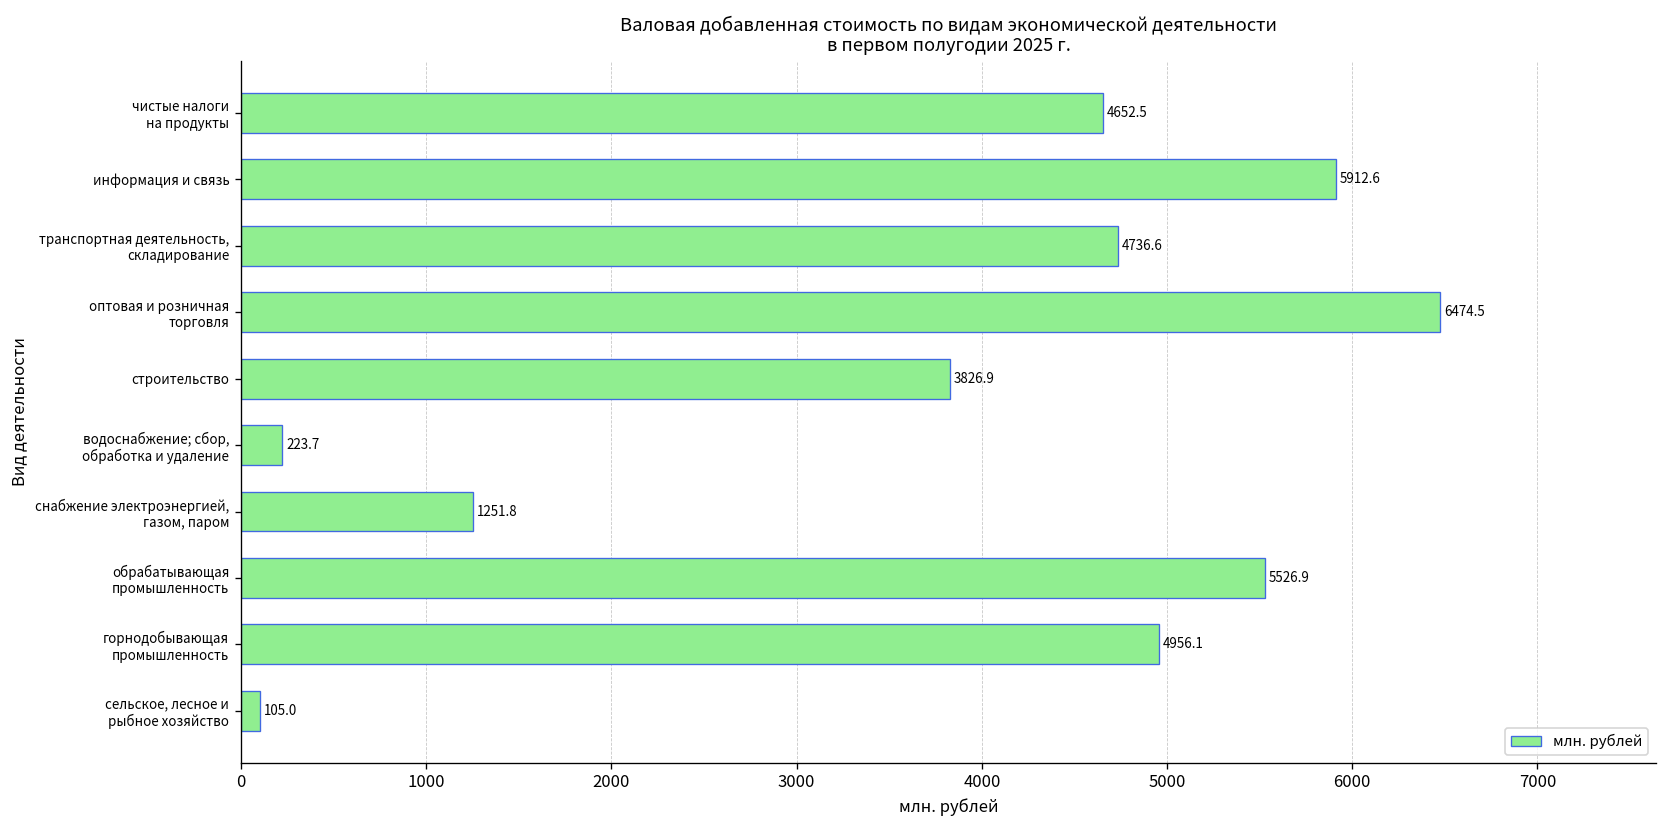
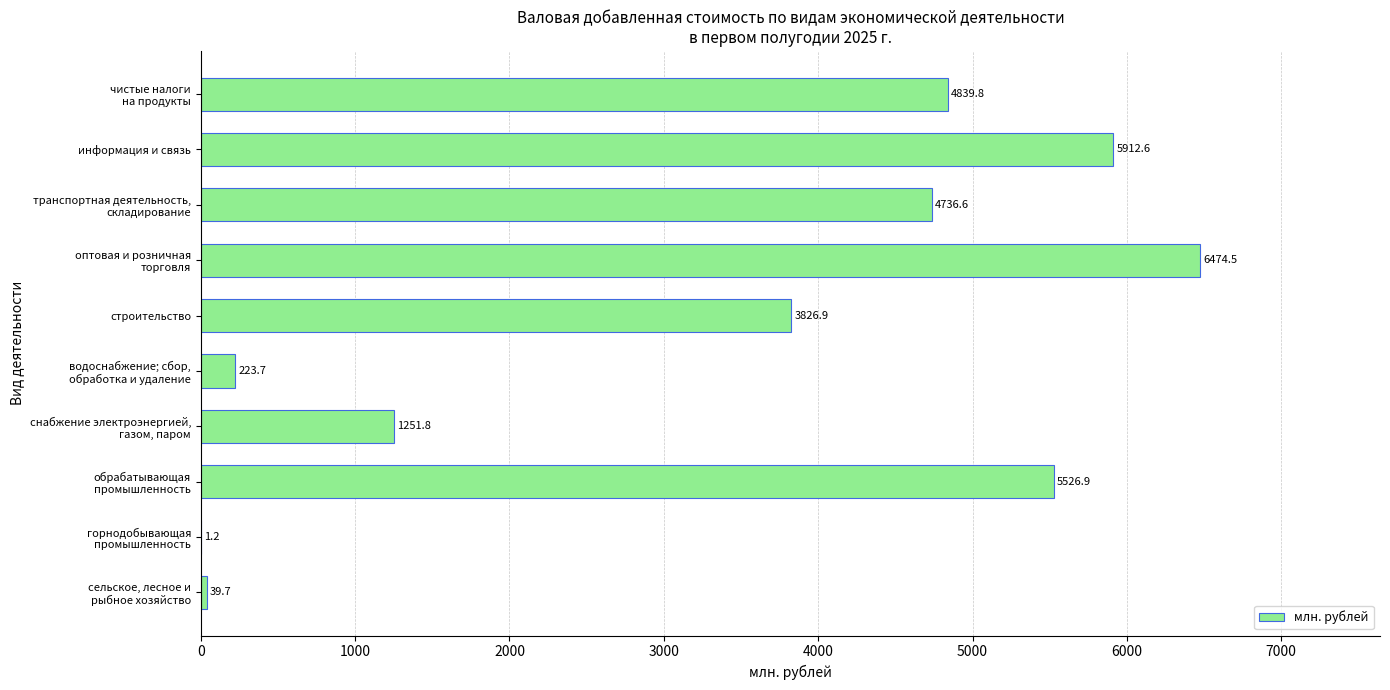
чистые налоги на продукты: 4652.5 -> 4839.8
горнодобывающая промышленность: 4956.1 -> 1.2
сельское, лесное и рыбное хозяйство: 105.0 -> 39.7
